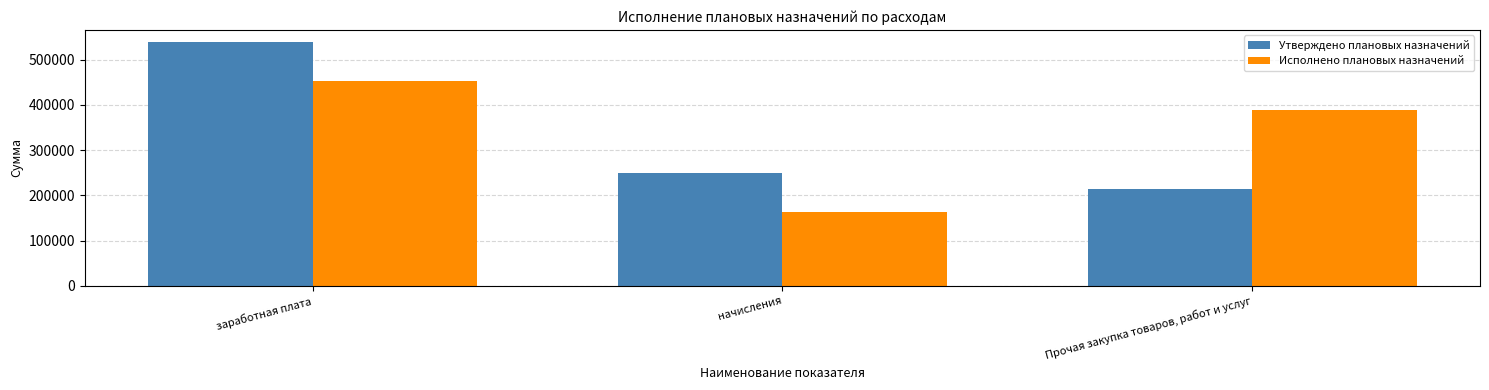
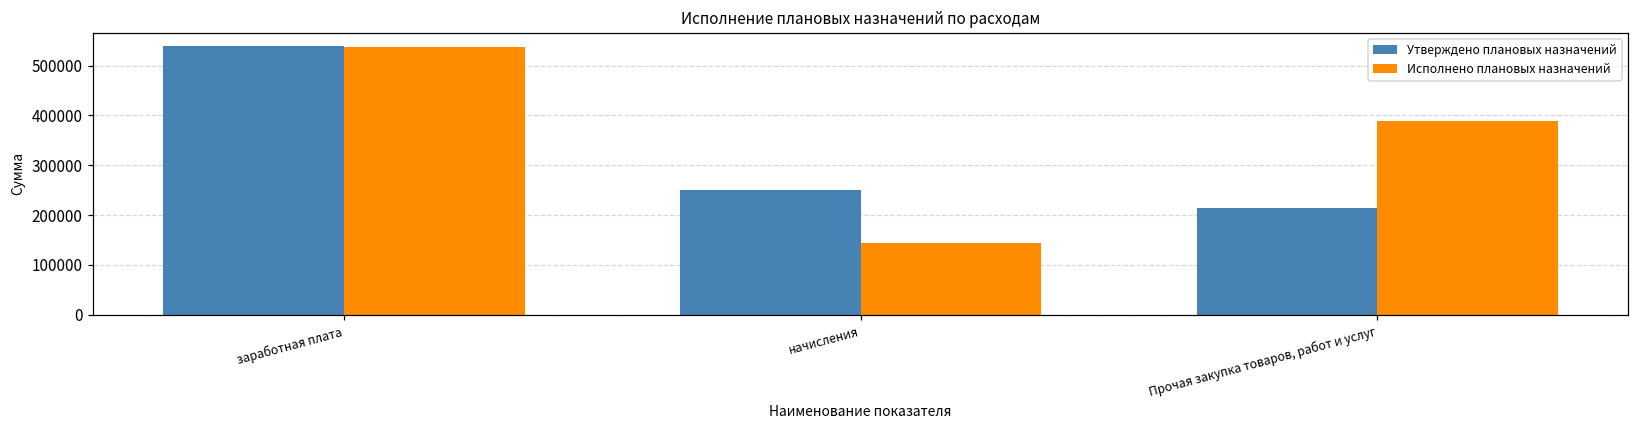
Исполнено плановых назначений, заработная плата: 450000 -> 540000
Исполнено плановых назначений, начисления: 160000 -> 140000
